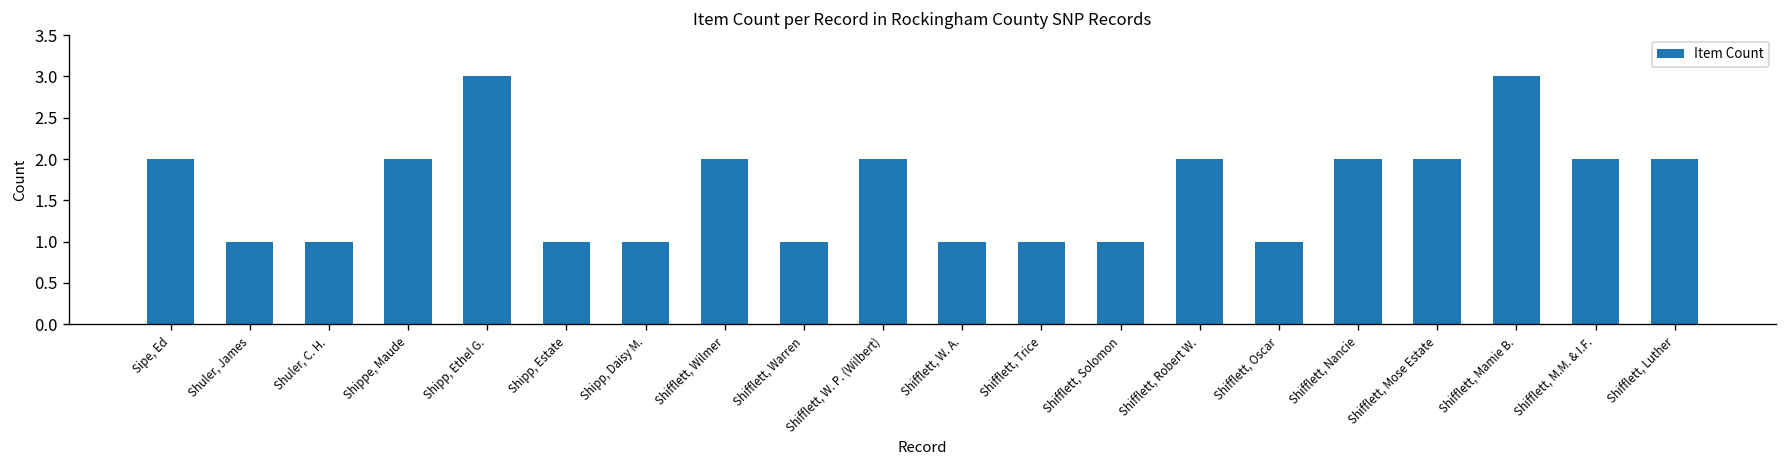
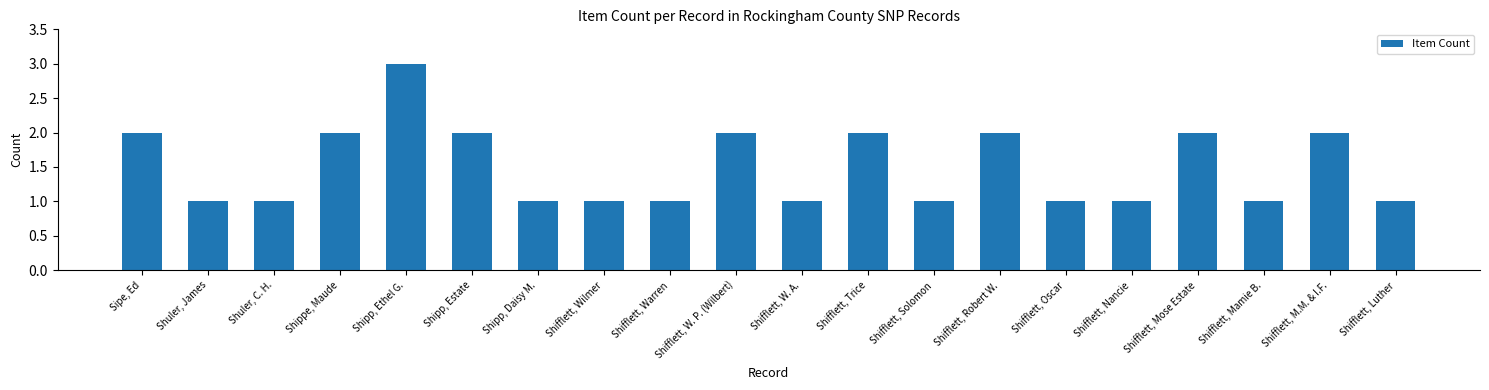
Shipp, Estate: 1 -> 2
Shifflett, Wilmer: 2 -> 1
Shifflett, Trice: 1 -> 2
Shifflett, Nancie: 2 -> 1
Shifflett, Mamie B.: 3 -> 1
Shifflett, Luther: 2 -> 1
